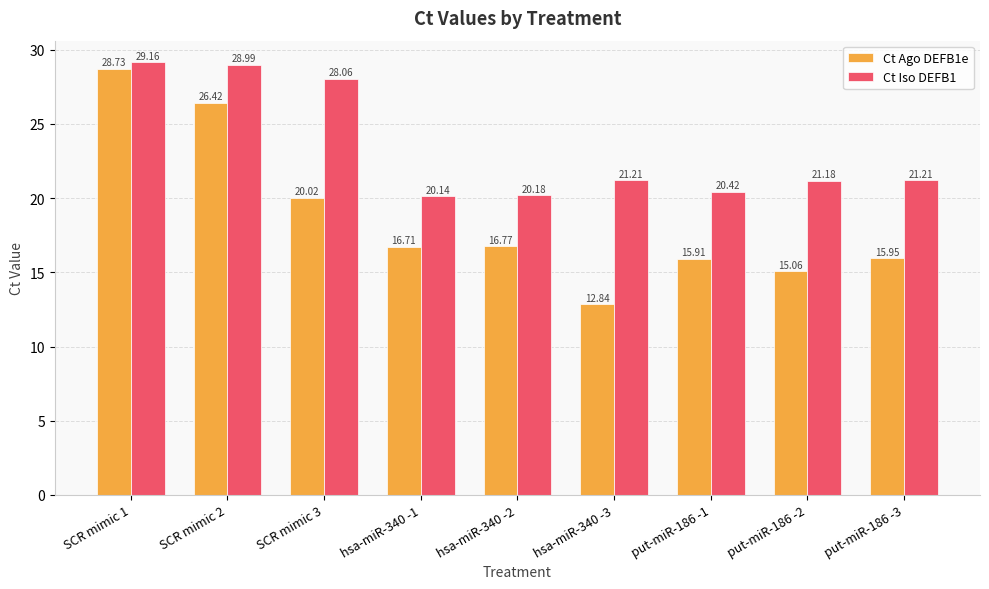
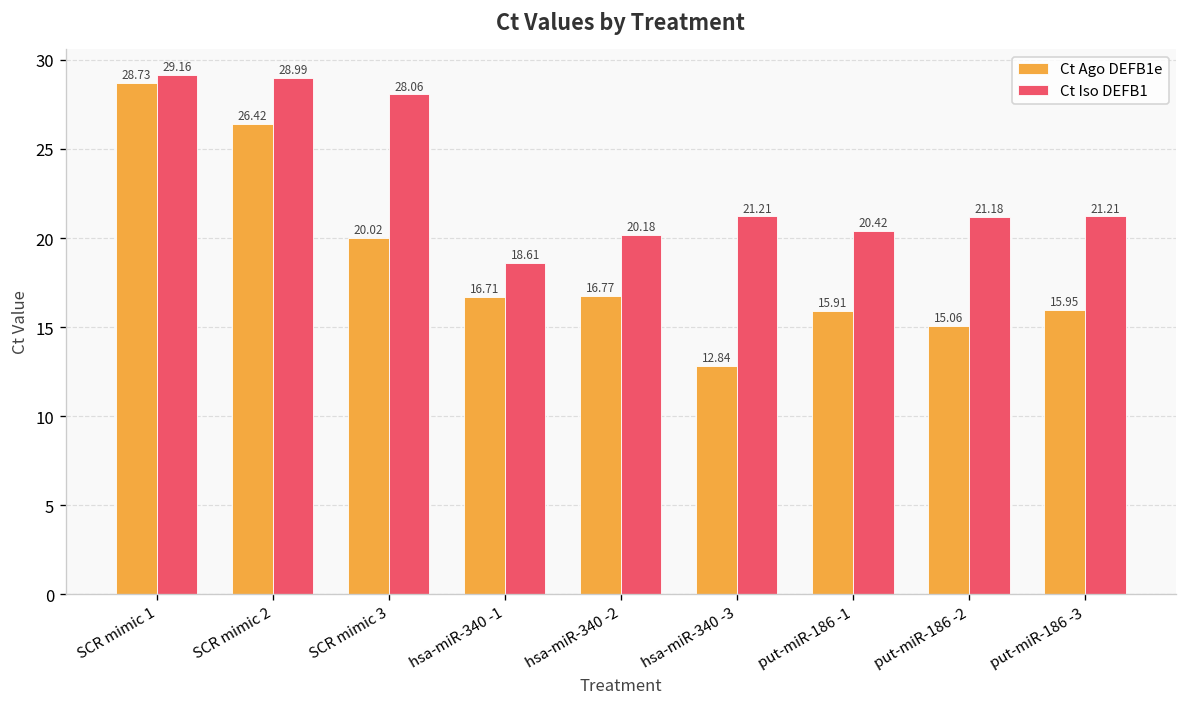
Ct Iso DEFB1, hsa-miR-340 -1: 20.14 -> 18.61
